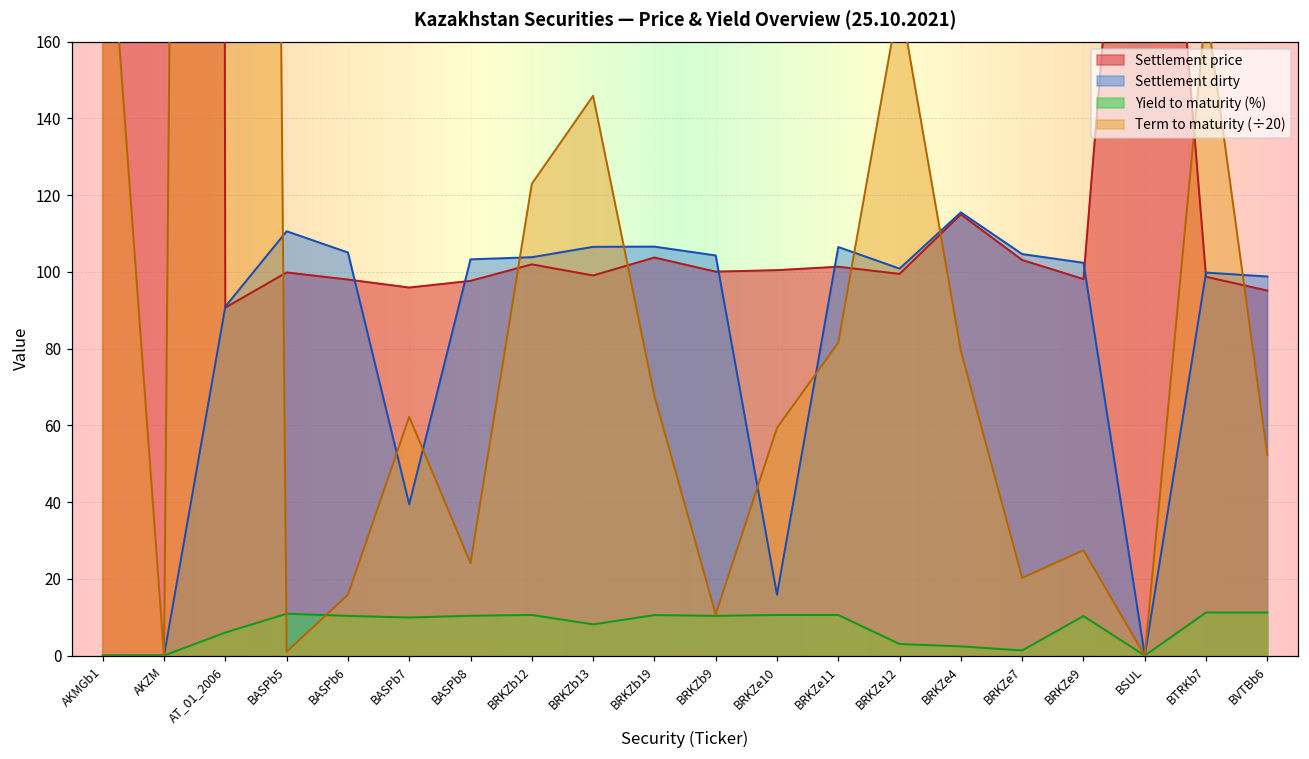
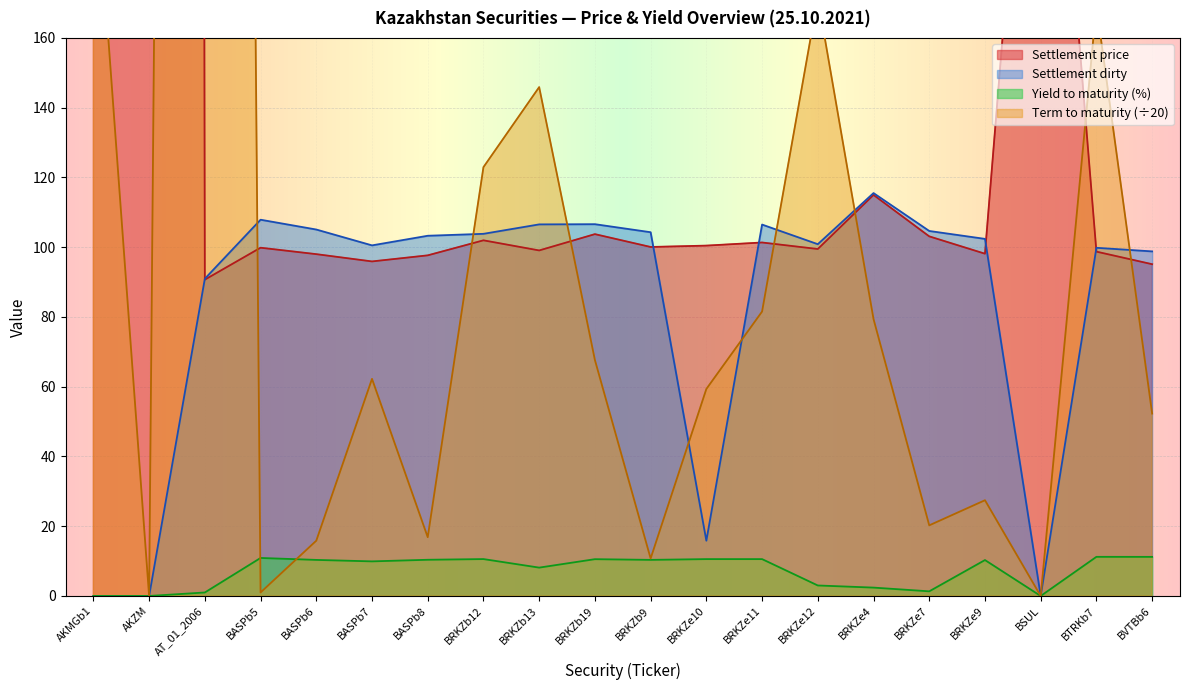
Yield to maturity (%), AT_01_2006: 6 -> 1
Settlement dirty, BASPb5: 111 -> 108
Settlement dirty, BASPb7: 39 -> 101
Term to maturity (÷20), BASPb8: 24 -> 17
